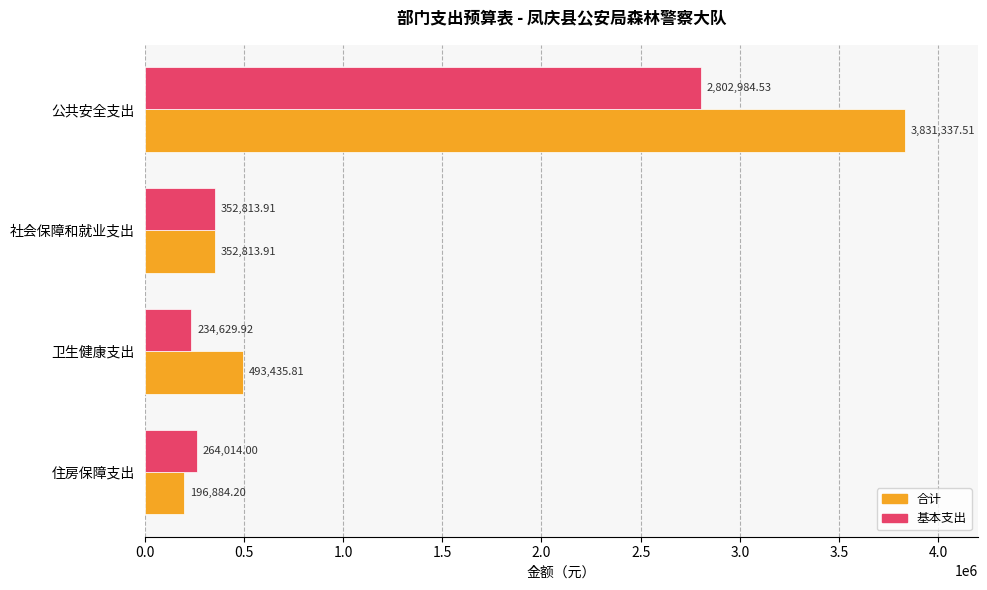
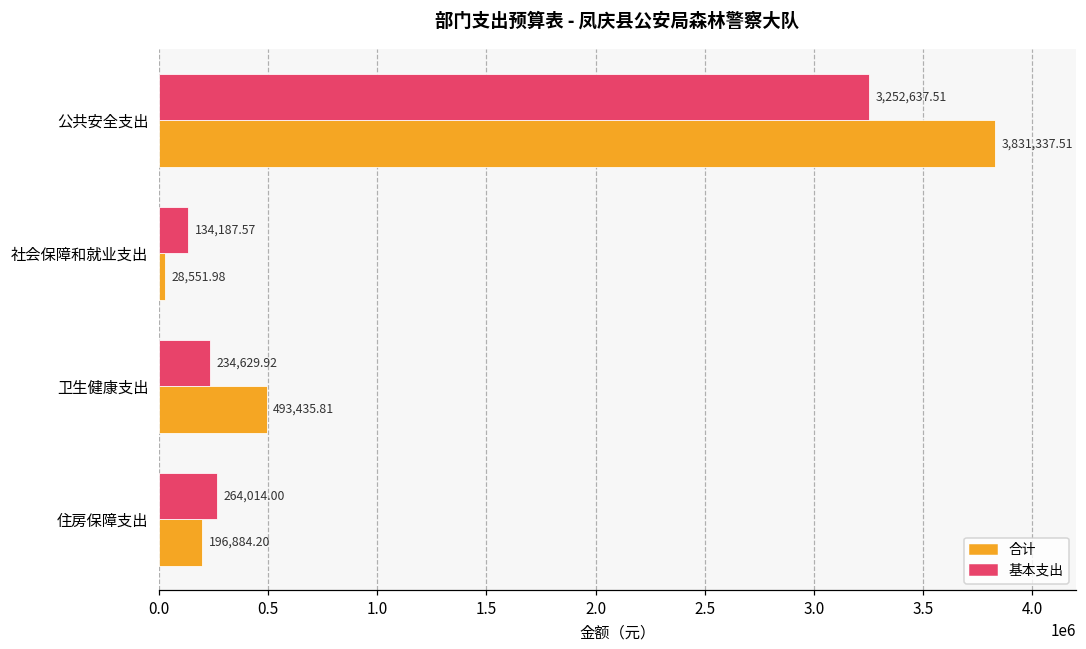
基本支出, 公共安全支出: 2,802,984.53 -> 3,252,637.51
基本支出, 社会保障和就业支出: 352,813.91 -> 134,187.57
合计, 社会保障和就业支出: 352,813.91 -> 28,551.98
